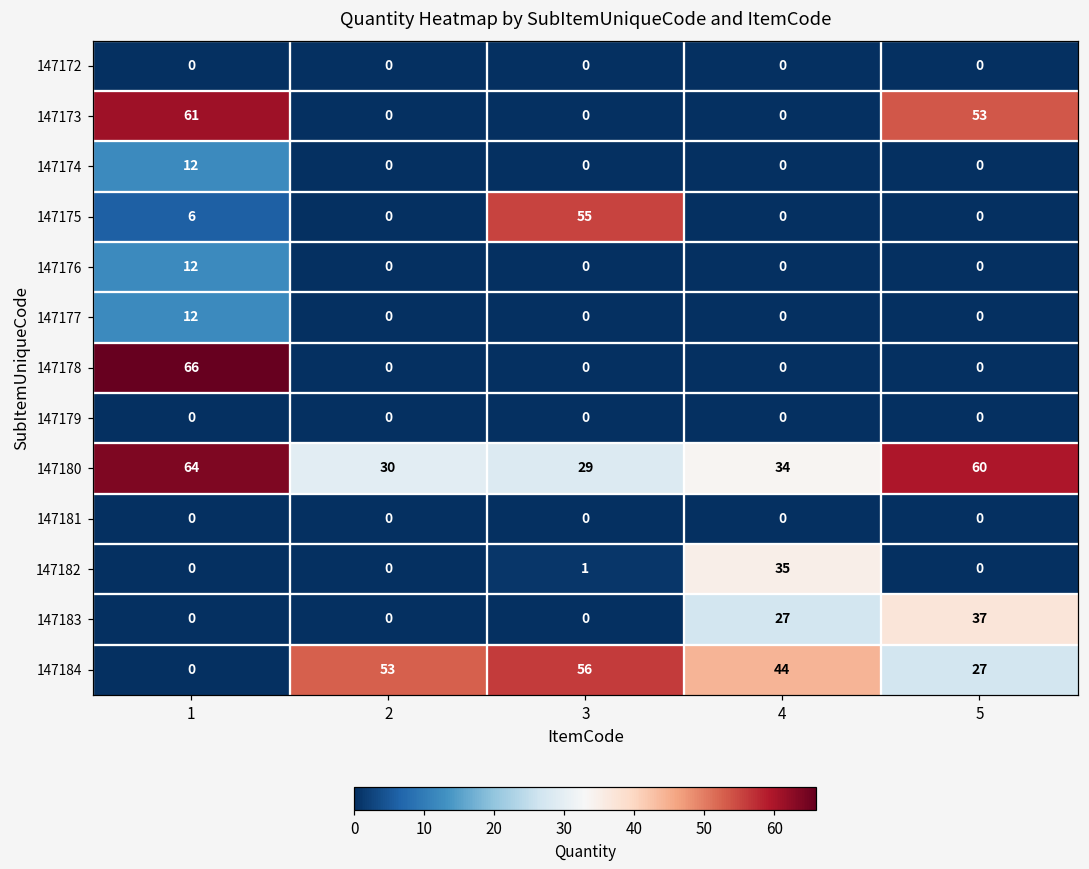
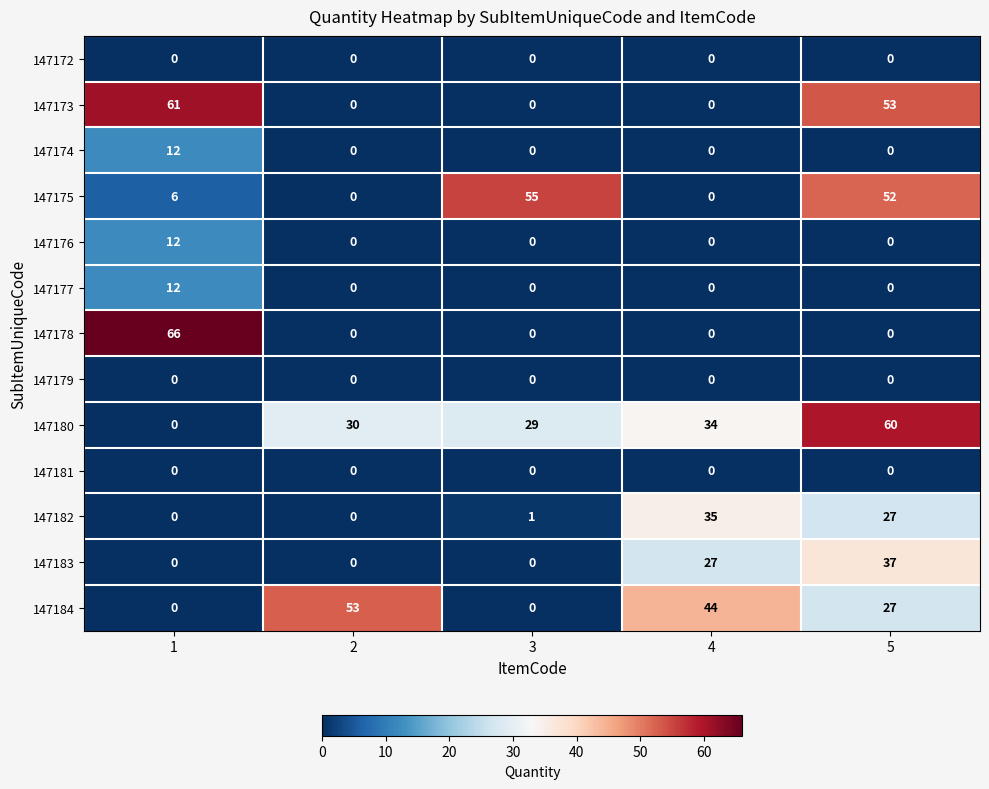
147175, 5: 0 -> 52
147180, 1: 64 -> 0
147182, 5: 0 -> 27
147184, 3: 56 -> 0
